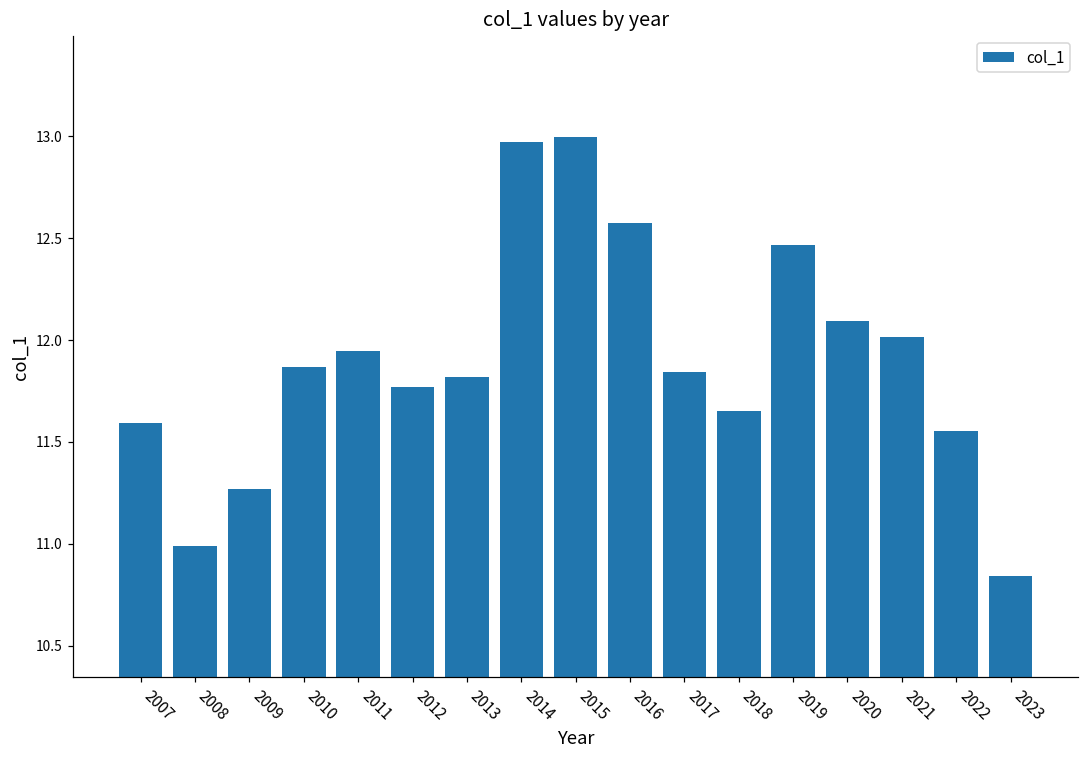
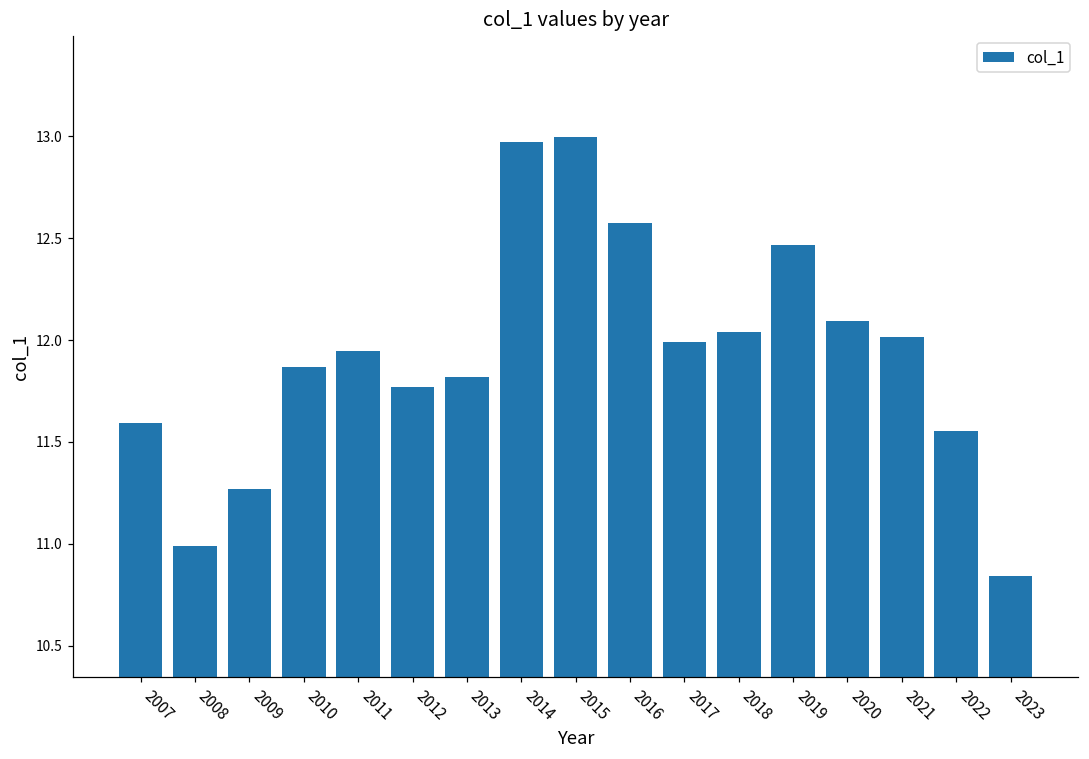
2017: 11.84 -> 11.99
2018: 11.65 -> 12.04
